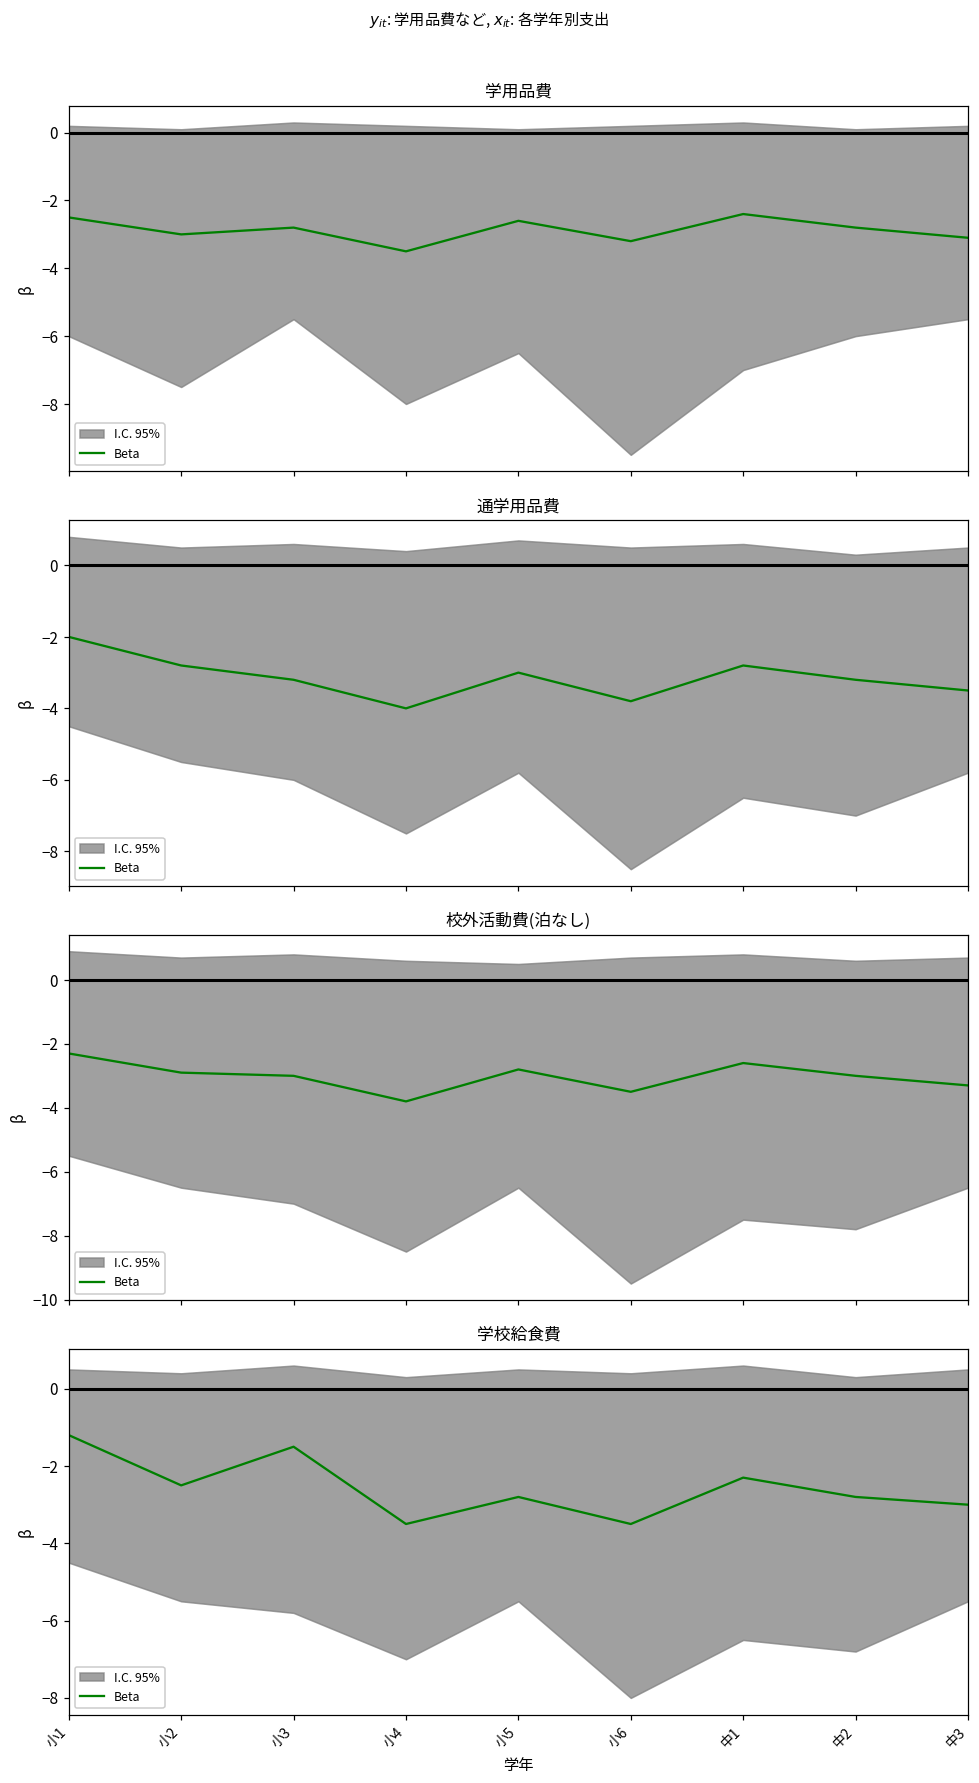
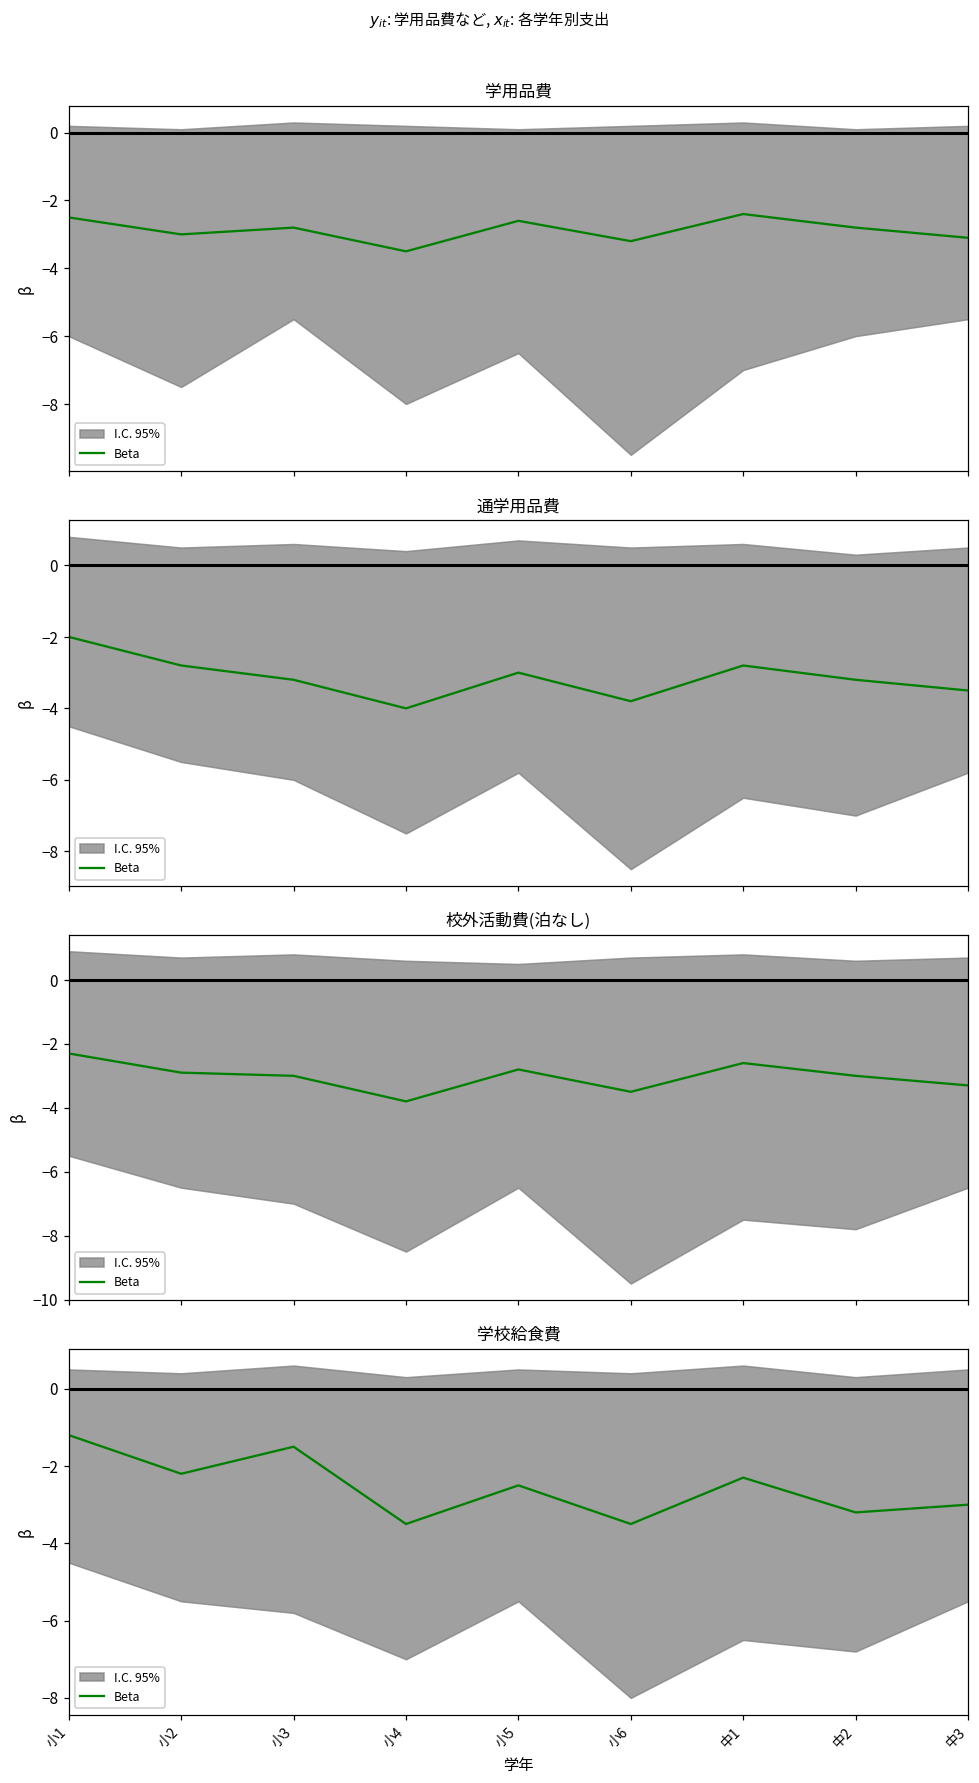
学校給食費, Beta, 小2: -2.5 -> -2.2
学校給食費, Beta, 小5: -2.8 -> -2.5
学校給食費, Beta, 中2: -2.8 -> -3.2
